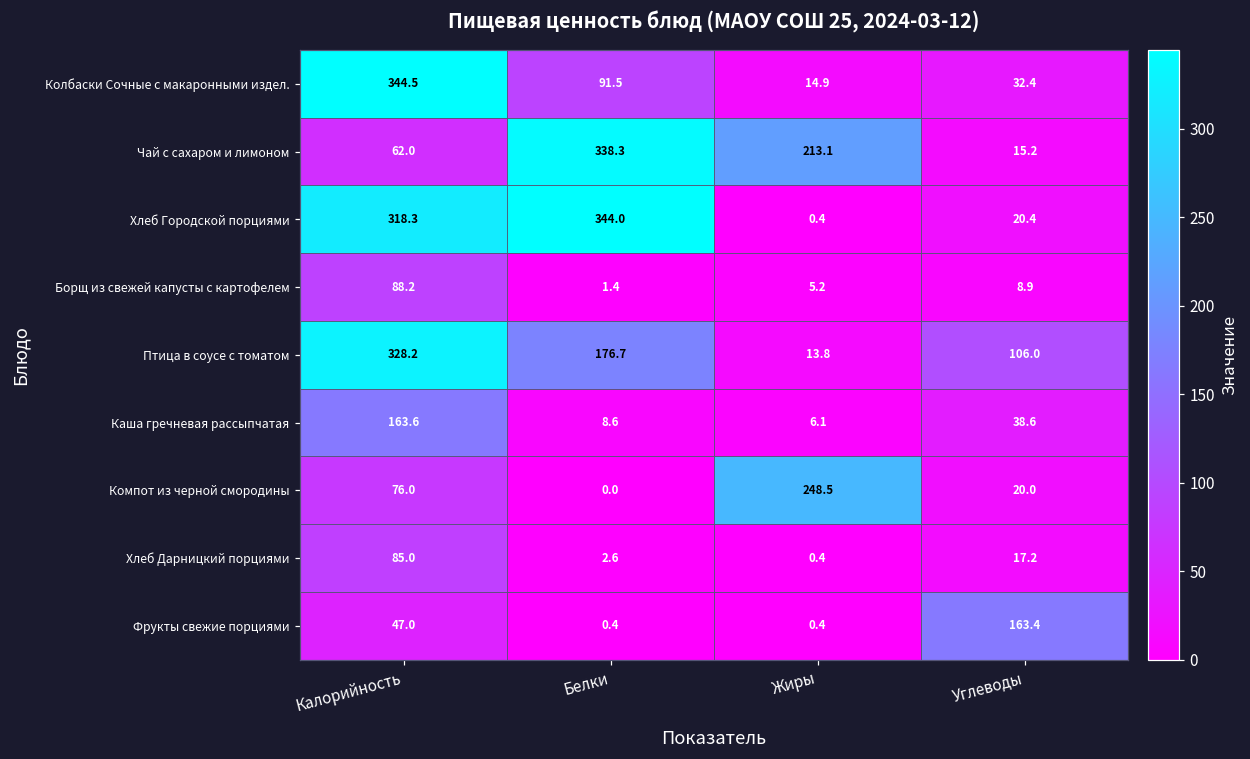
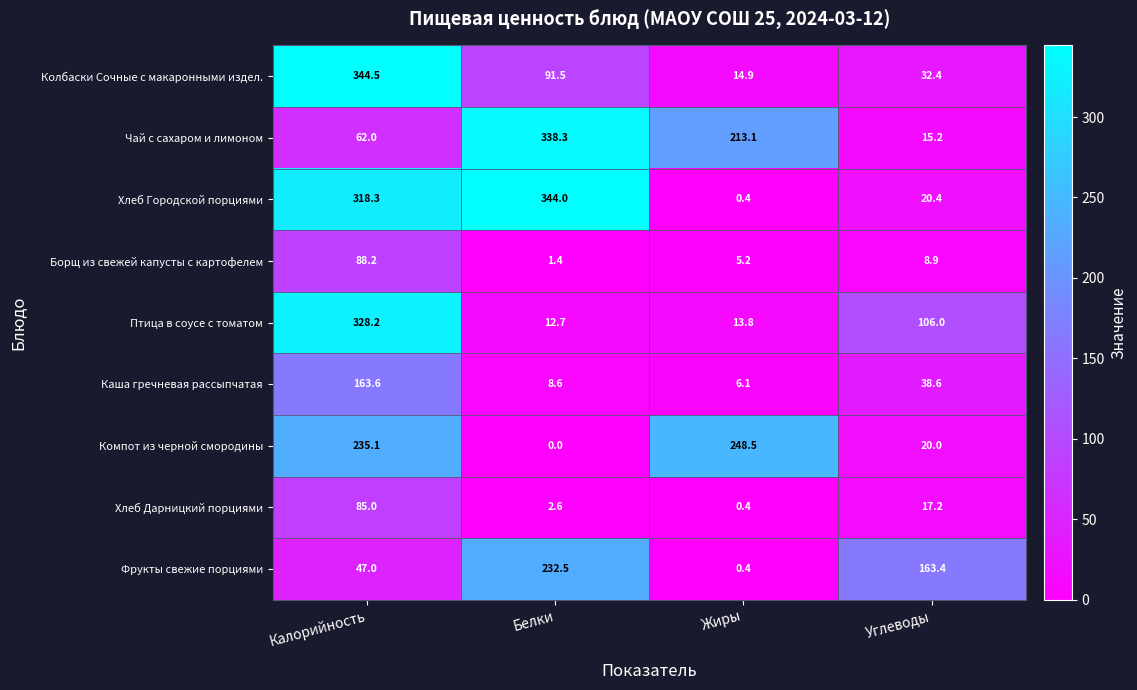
Птица в соусе с томатом, Белки: 176.7 -> 12.7
Компот из черной смородины, Калорийность: 76.0 -> 235.1
Фрукты свежие порциями, Белки: 0.4 -> 232.5
